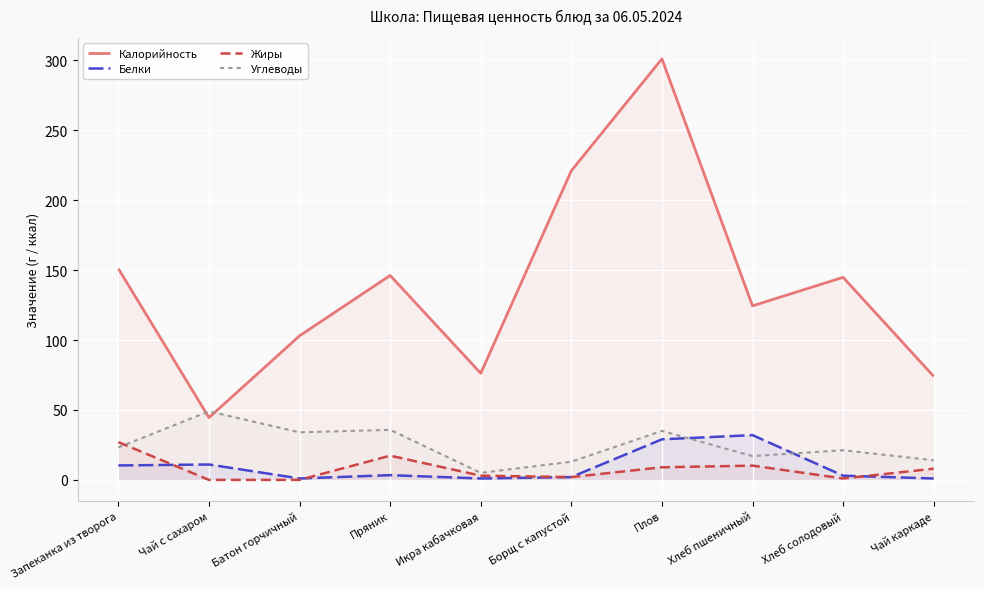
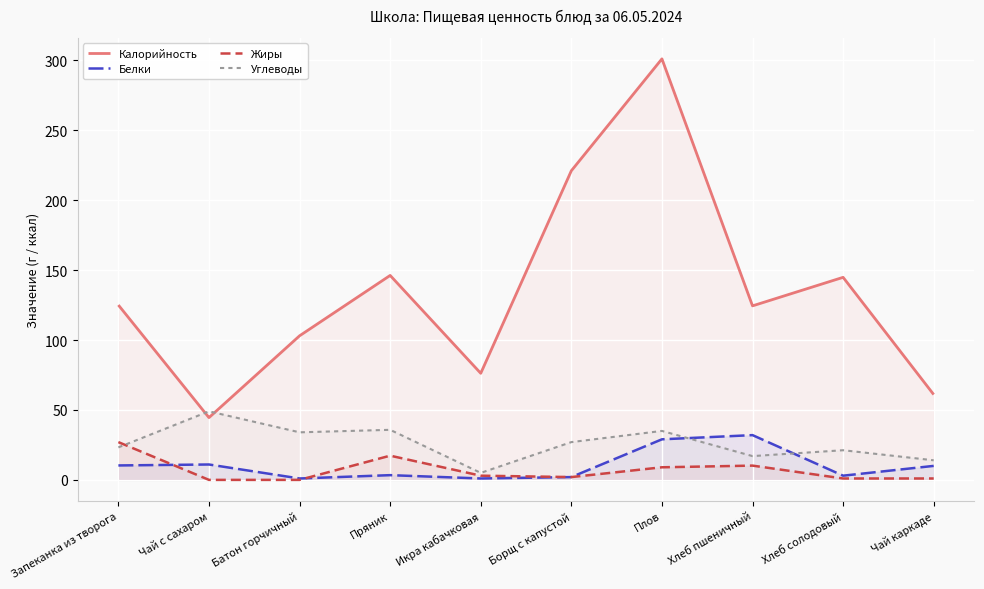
Калорийность, Запеканка из творога: 151 -> 125
Углеводы, Борщ с капустой: 13 -> 27
Калорийность, Чай каркаде: 74 -> 61
Белки, Чай каркаде: 1 -> 10
Жиры, Чай каркаде: 8 -> 1
